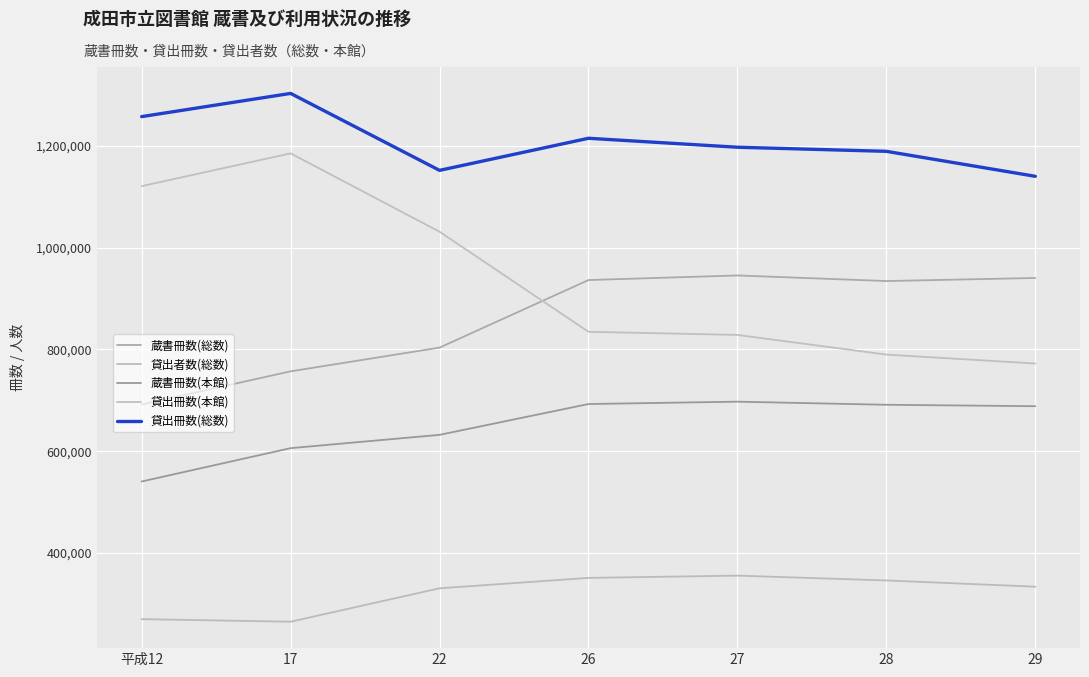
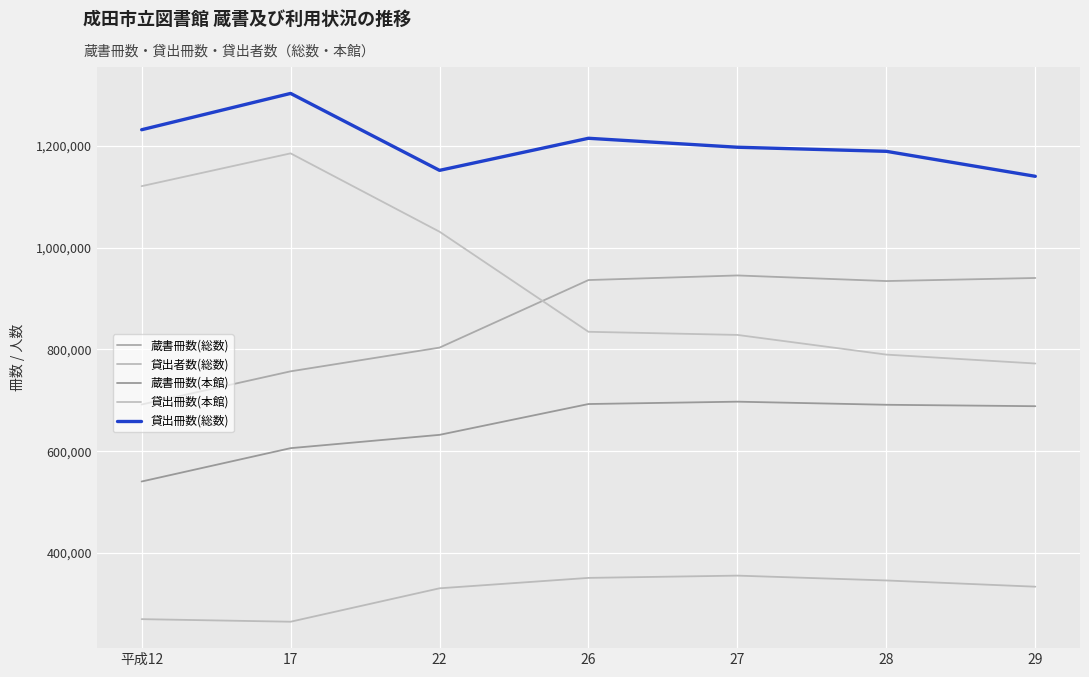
貸出冊数(総数), 平成12: 1,260,000 -> 1,230,000
